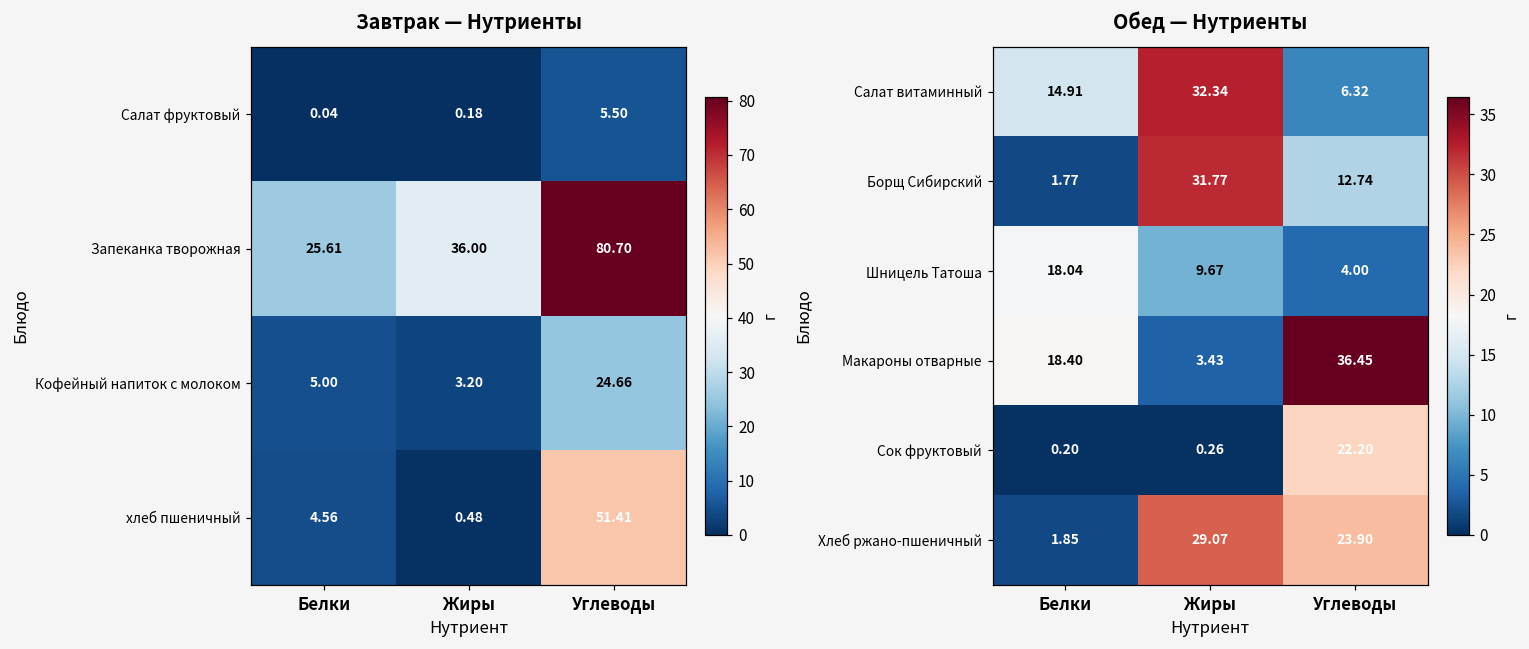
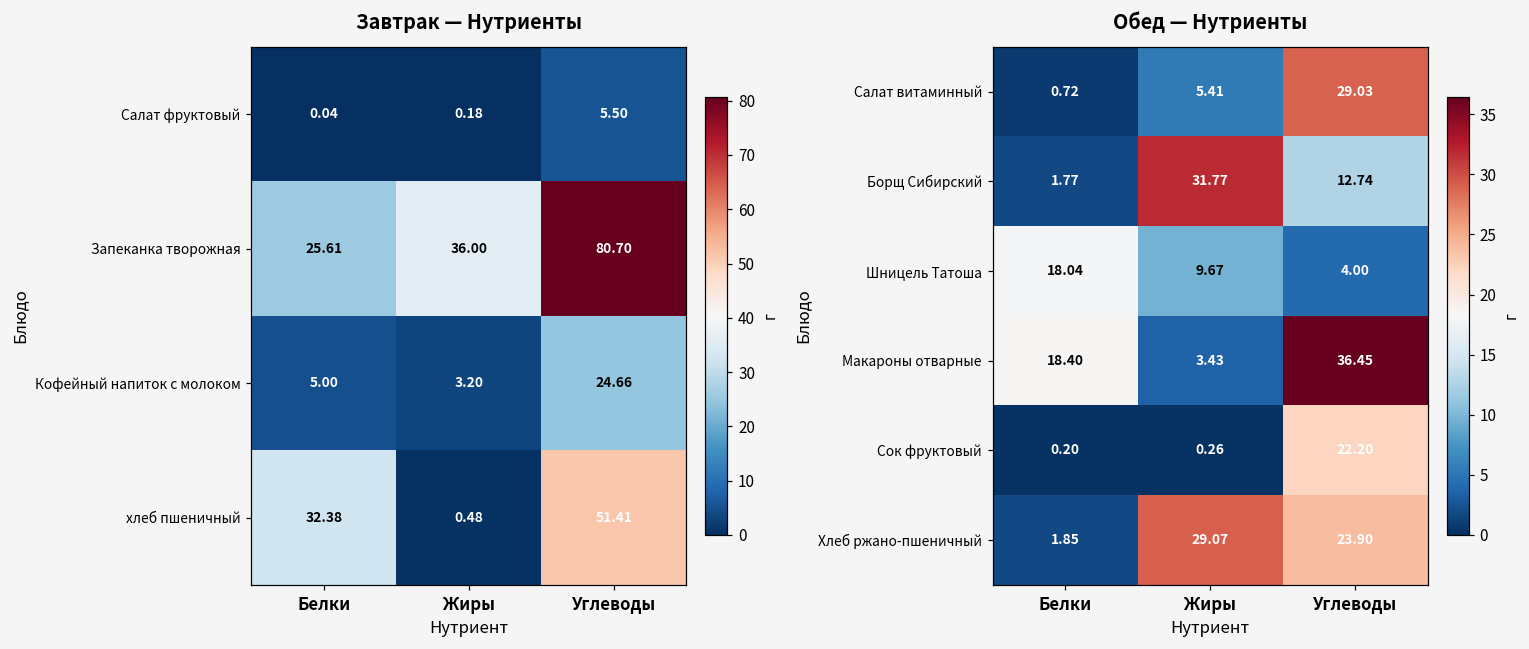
Завтрак — Нутриенты, хлеб пшеничный, Белки: 4.56 -> 32.38
Обед — Нутриенты, Салат витаминный, Белки: 14.91 -> 0.72
Обед — Нутриенты, Салат витаминный, Жиры: 32.34 -> 5.41
Обед — Нутриенты, Салат витаминный, Углеводы: 6.32 -> 29.03
